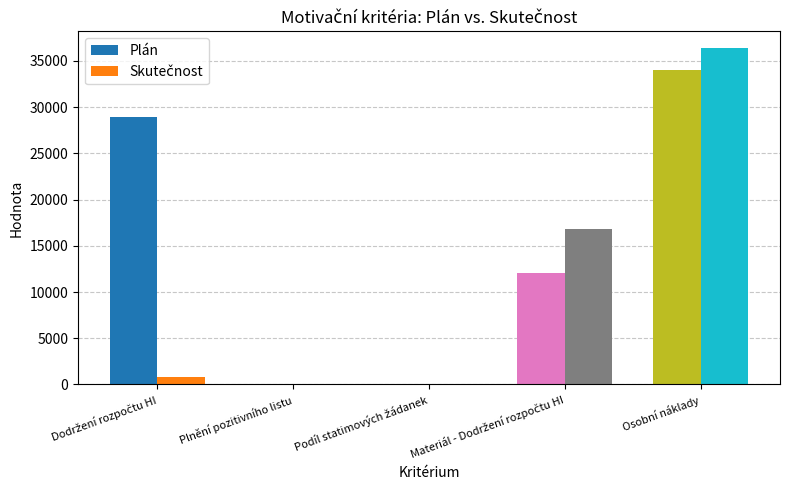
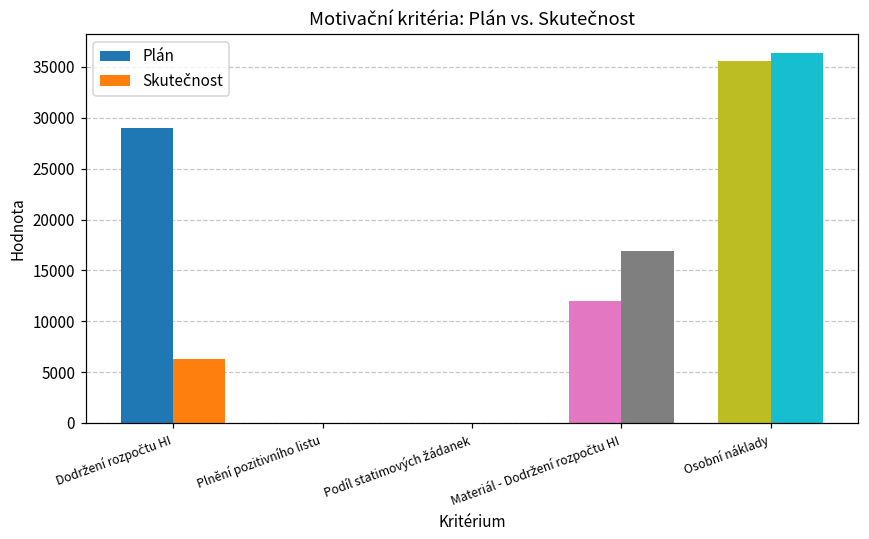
Skutečnost, Dodržení rozpočtu HI: 1000 -> 6000
Plán, Osobní náklady: 34000 -> 36000
